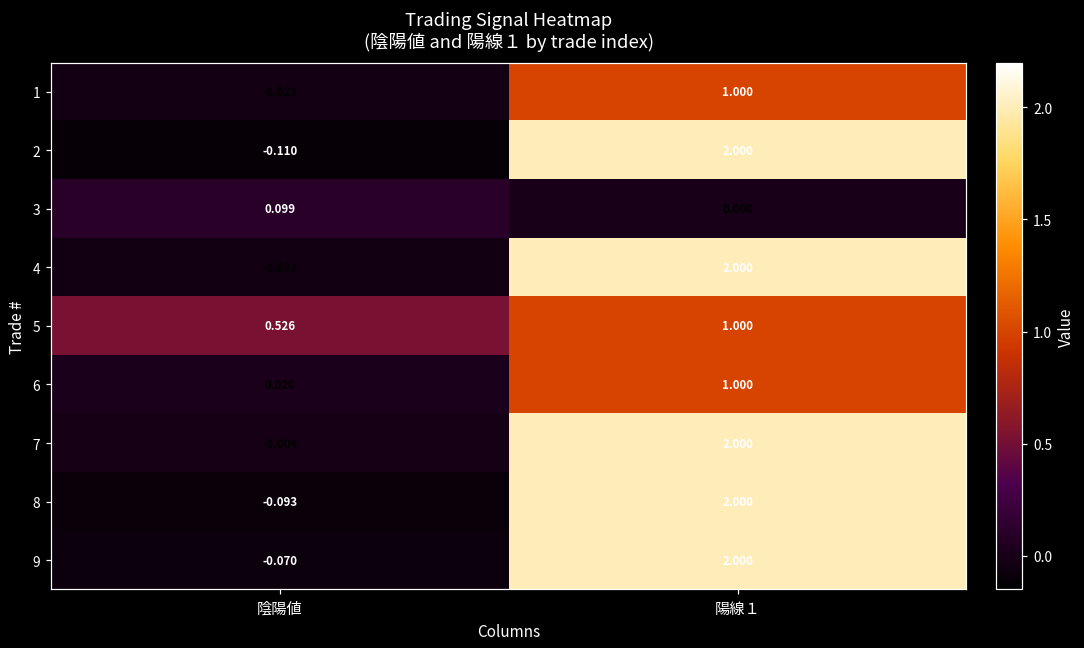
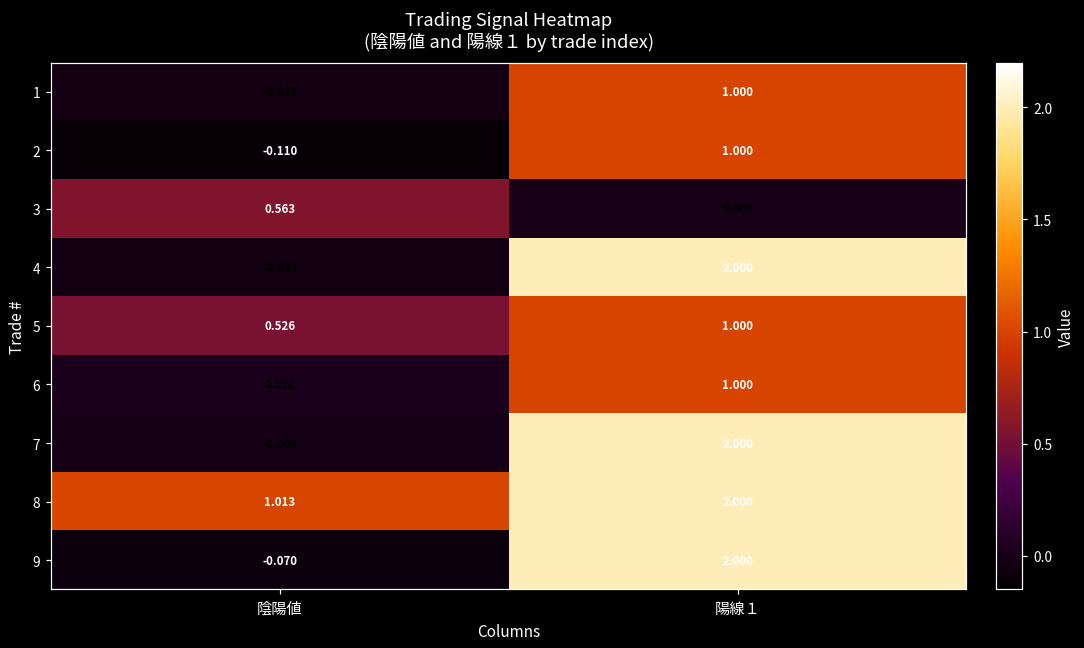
2, 陽線１: 2.000 -> 1.000
3, 陰陽値: 0.099 -> 0.563
8, 陰陽値: -0.093 -> 1.013
